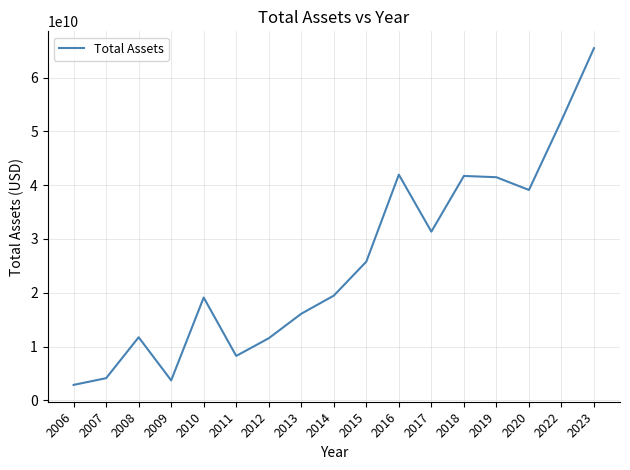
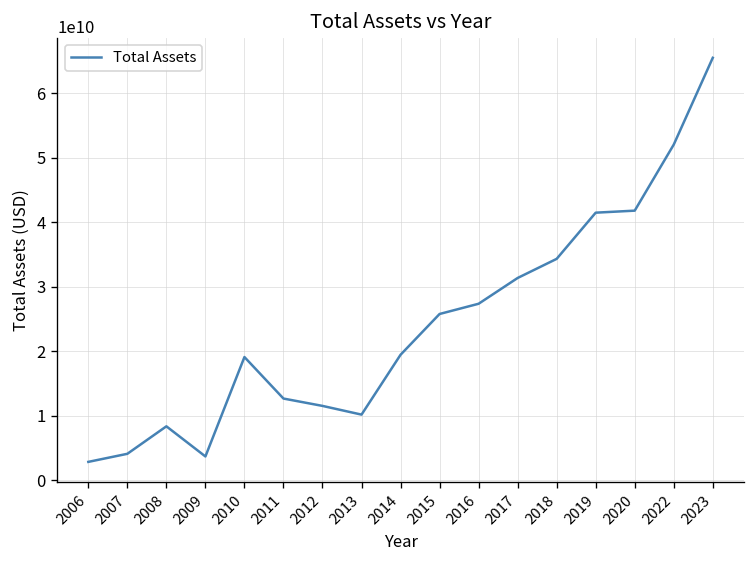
2008: 12000000000 -> 8000000000
2011: 8000000000 -> 13000000000
2013: 16000000000 -> 10000000000
2016: 42000000000 -> 27000000000
2018: 42000000000 -> 34000000000
2020: 39000000000 -> 42000000000
